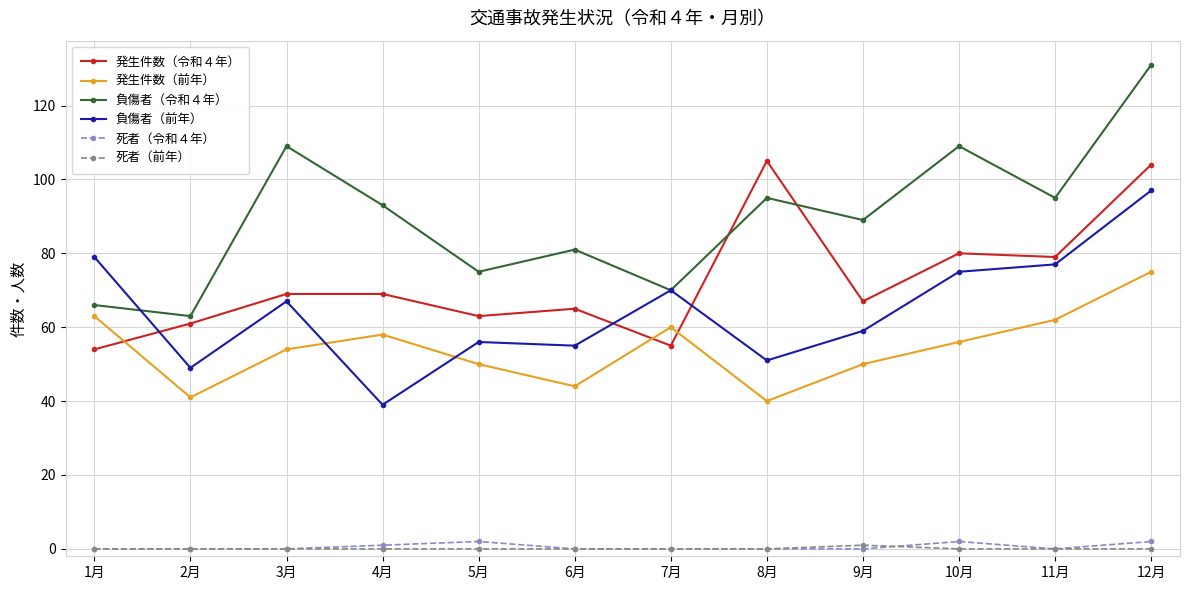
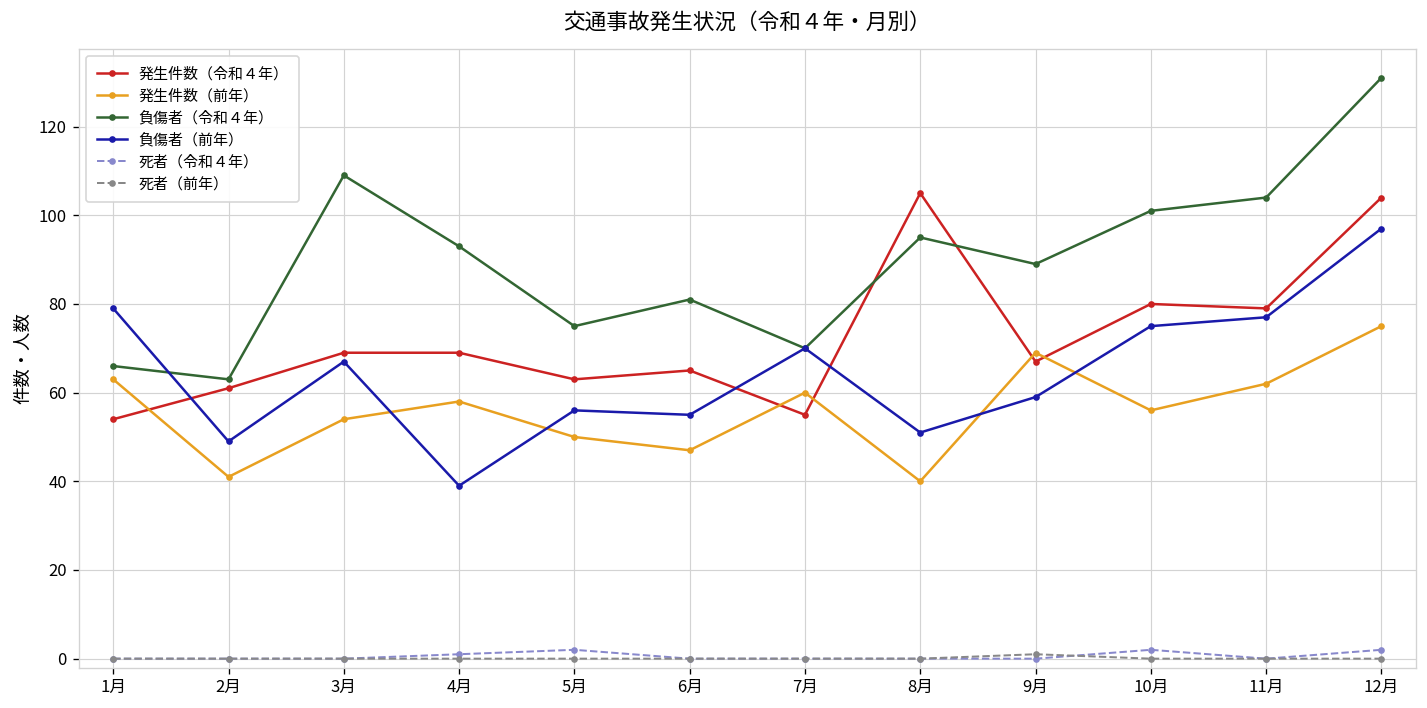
発生件数（前年）, 6月: 44 -> 47
発生件数（前年）, 9月: 50 -> 69
負傷者（令和４年）, 10月: 109 -> 101
負傷者（令和４年）, 11月: 95 -> 104
